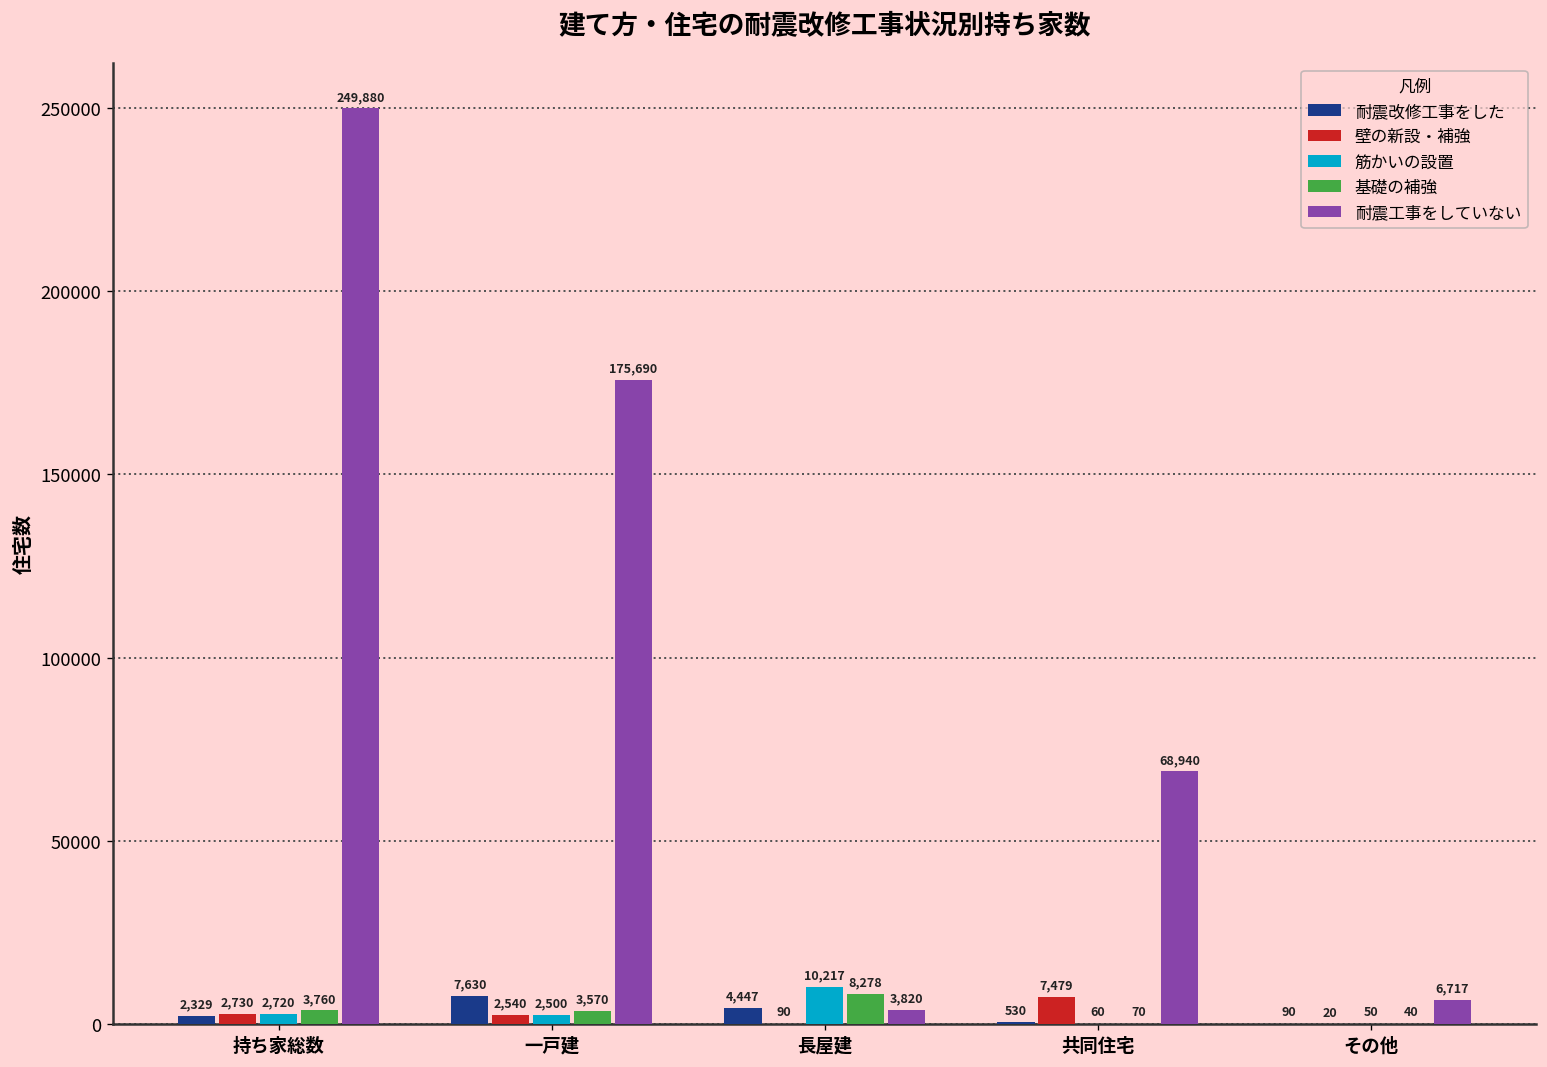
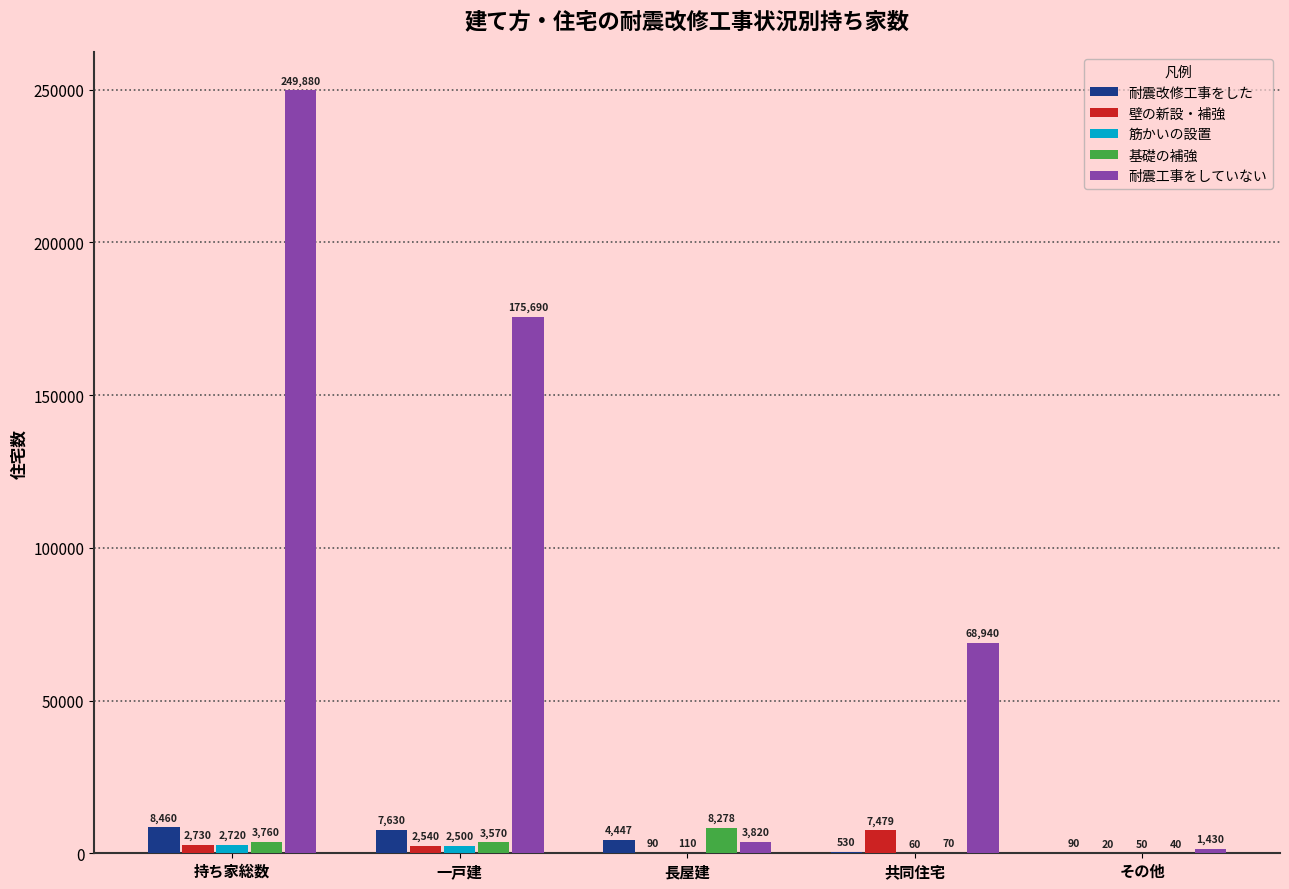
耐震改修工事をした, 持ち家総数: 2,329 -> 8,460
筋かいの設置, 長屋建: 10,217 -> 110
耐震工事をしていない, その他: 6,717 -> 1,430
